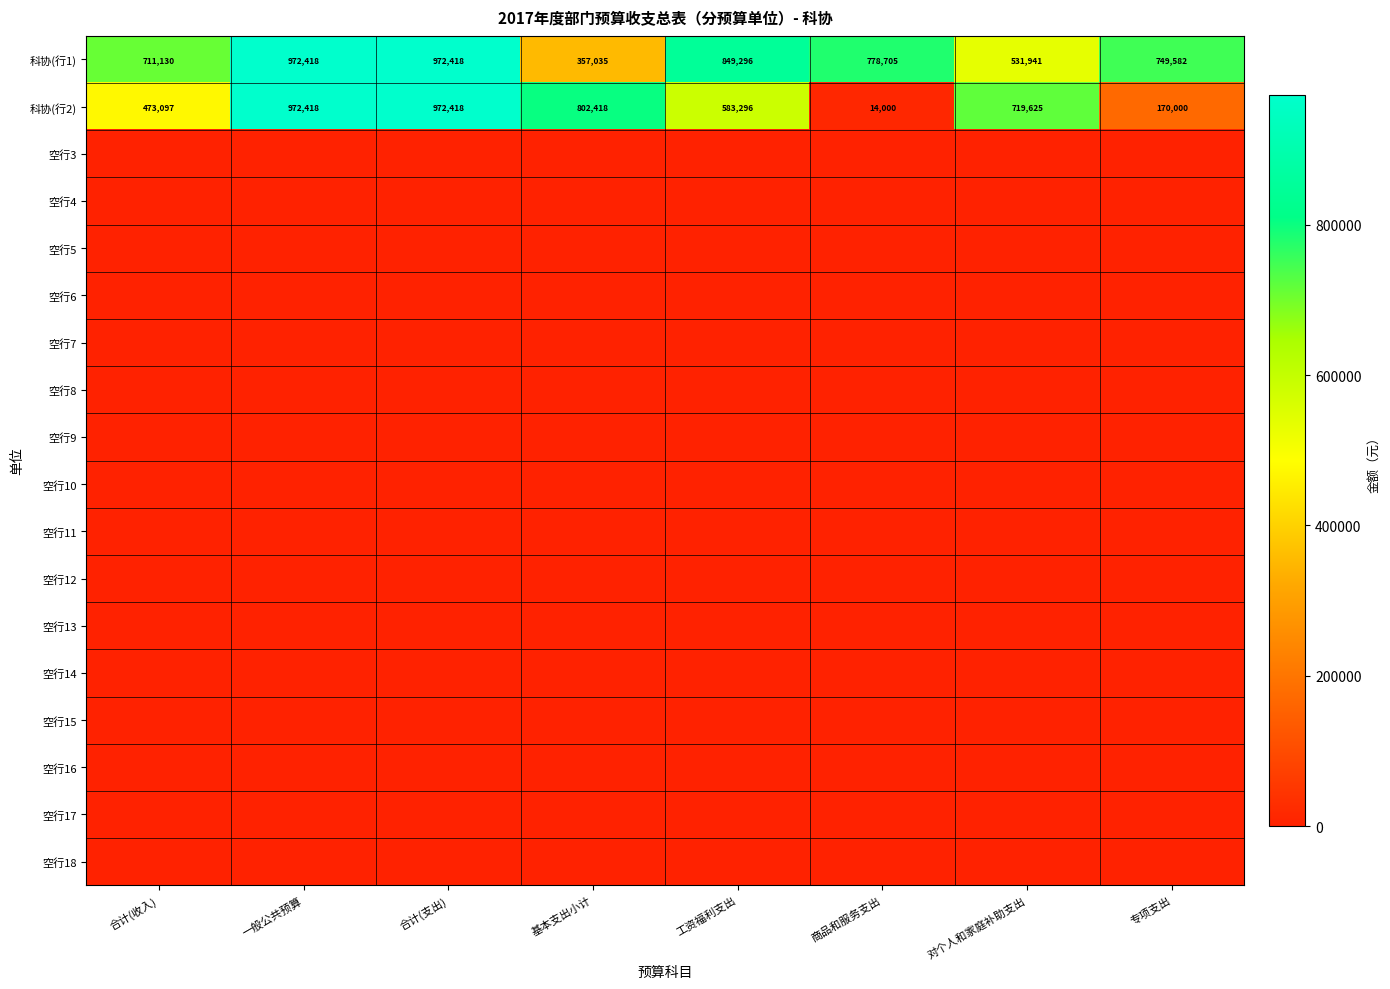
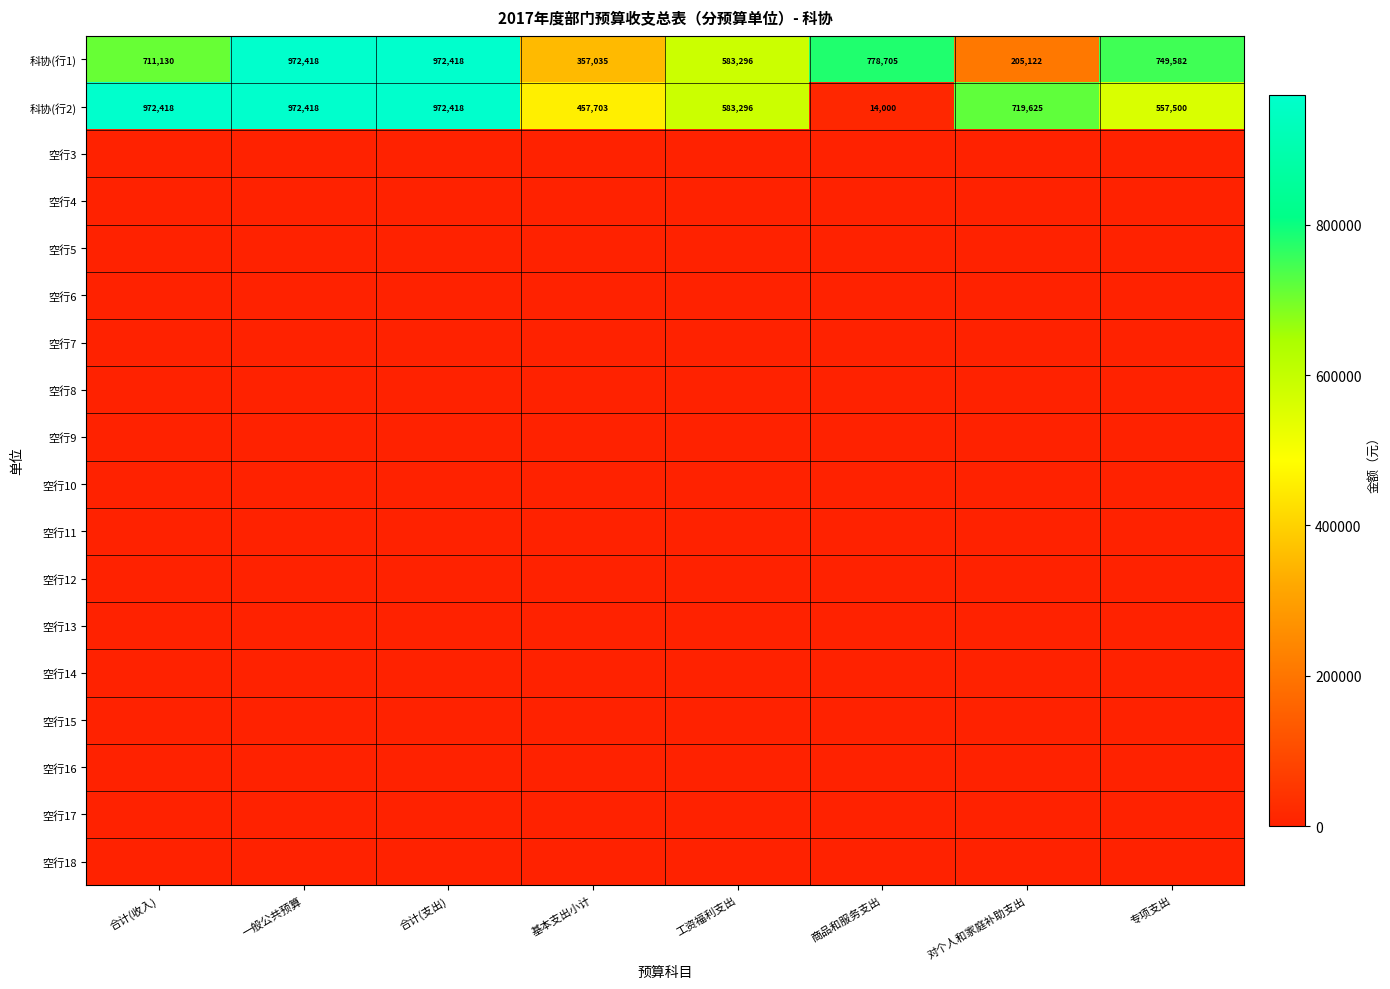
科协(行1), 工资福利支出: 849,296 -> 583,296
科协(行1), 对个人和家庭补助支出: 531,941 -> 205,122
科协(行2), 合计(收入): 473,097 -> 972,418
科协(行2), 基本支出小计: 802,418 -> 457,703
科协(行2), 专项支出: 170,000 -> 557,500
